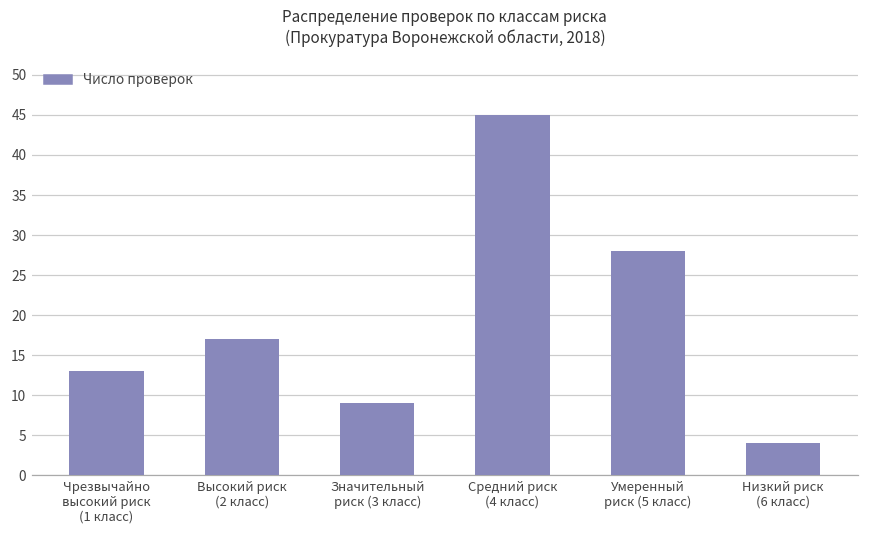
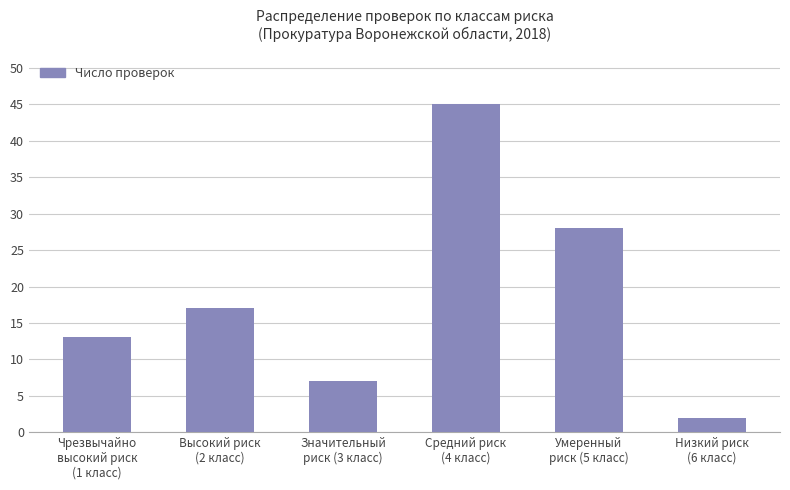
Значительный риск (3 класс): 9 -> 7
Низкий риск (6 класс): 4 -> 2
